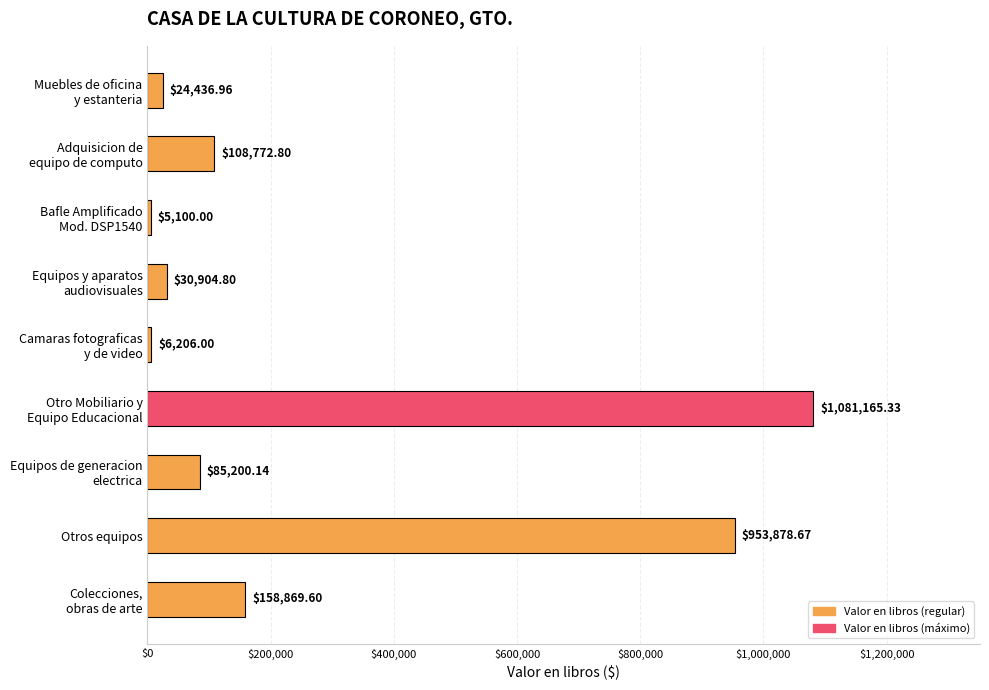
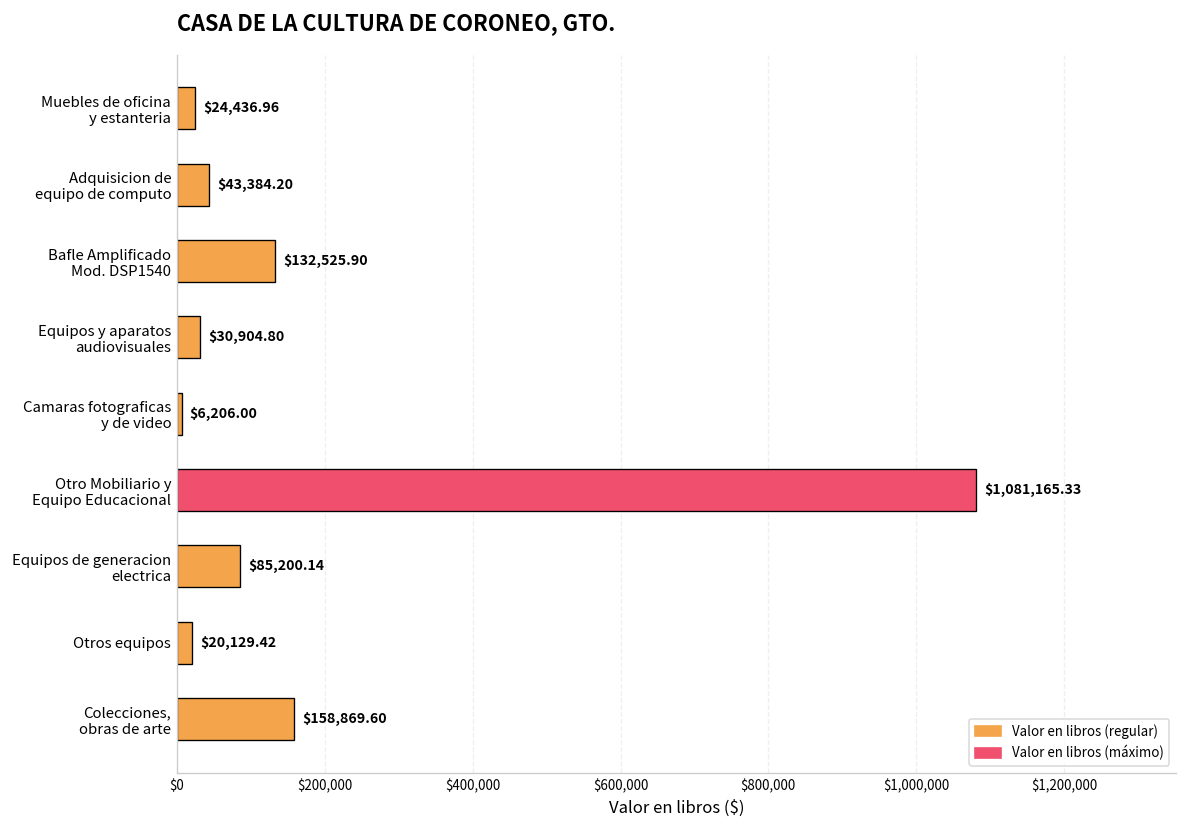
Adquisicion de equipo de computo: $108,772.80 -> $43,384.20
Bafle Amplificado Mod. DSP1540: $5,100.00 -> $132,525.90
Otros equipos: $953,878.67 -> $20,129.42
